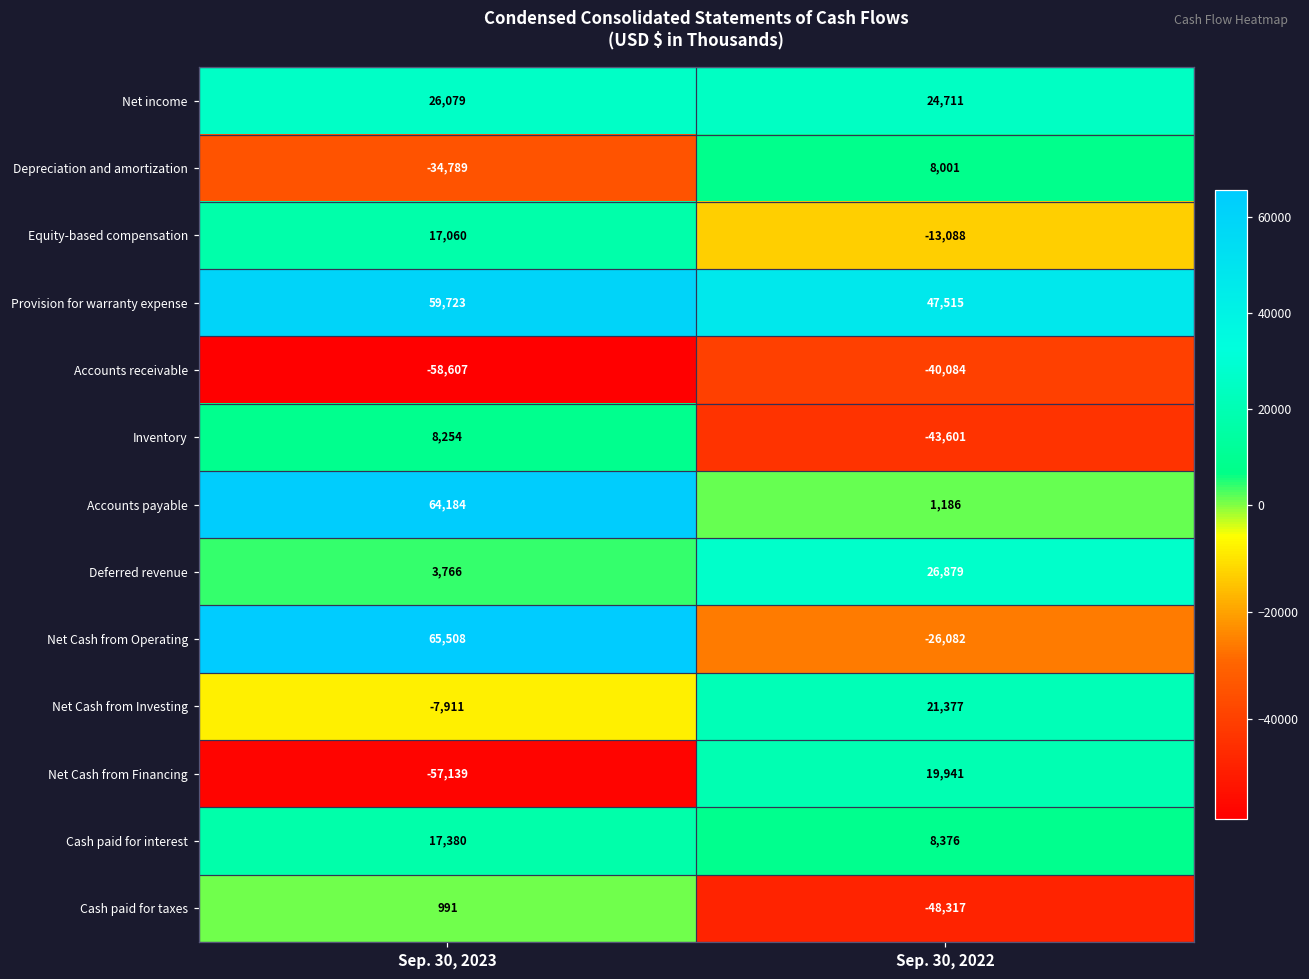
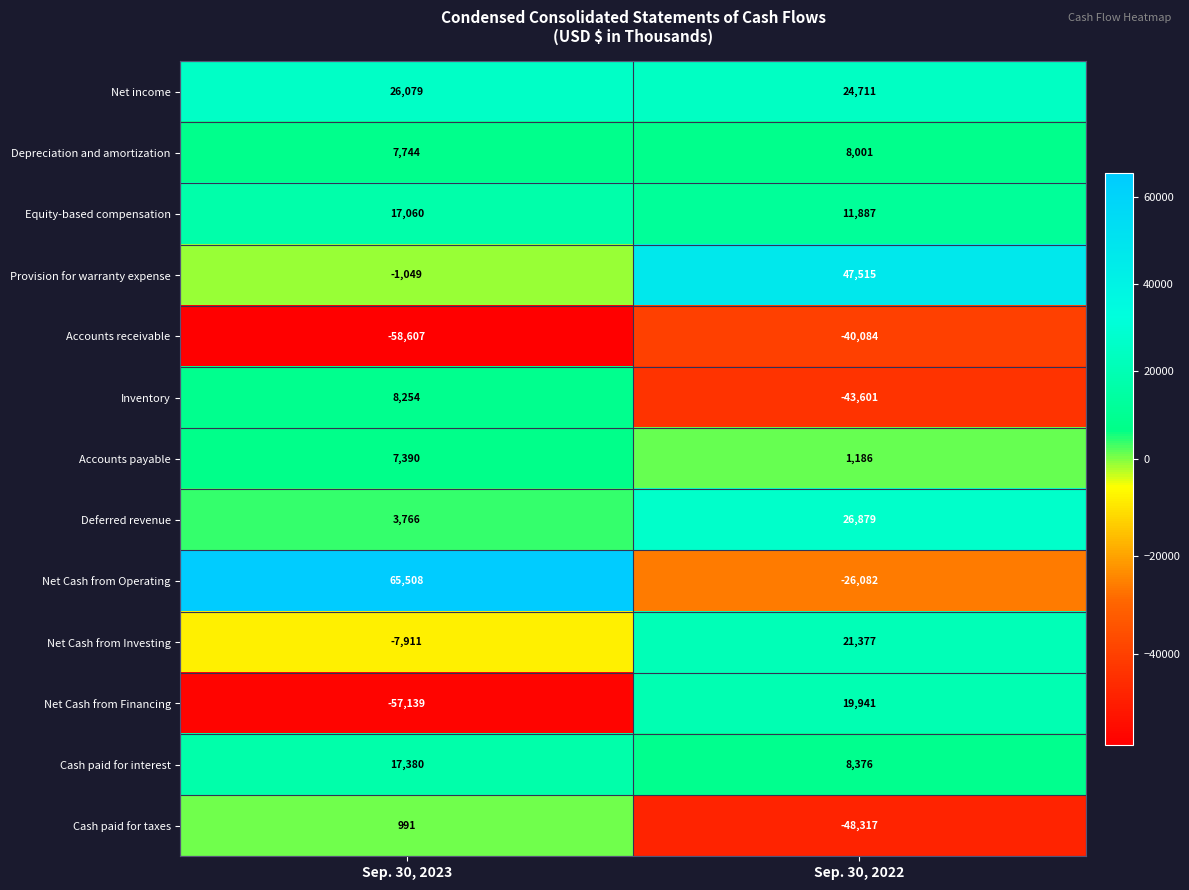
Depreciation and amortization, Sep. 30, 2023: -34,789 -> 7,744
Equity-based compensation, Sep. 30, 2022: -13,088 -> 11,887
Provision for warranty expense, Sep. 30, 2023: 59,723 -> -1,049
Accounts payable, Sep. 30, 2023: 64,184 -> 7,390
